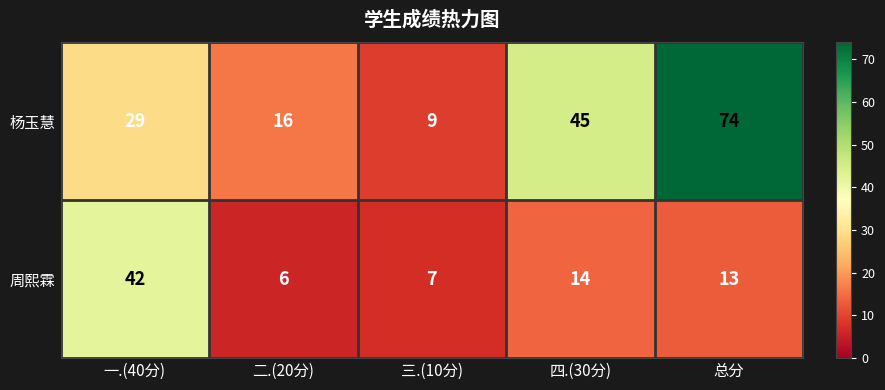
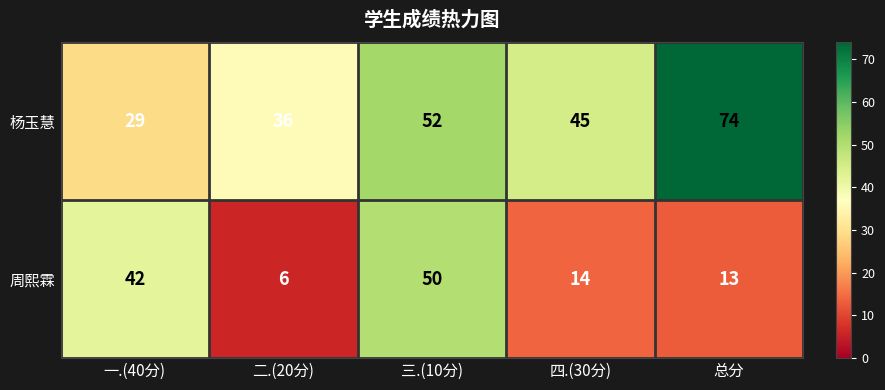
杨玉慧, 二.(20分): 16 -> 36
杨玉慧, 三.(10分): 9 -> 52
周熙霖, 三.(10分): 7 -> 50
